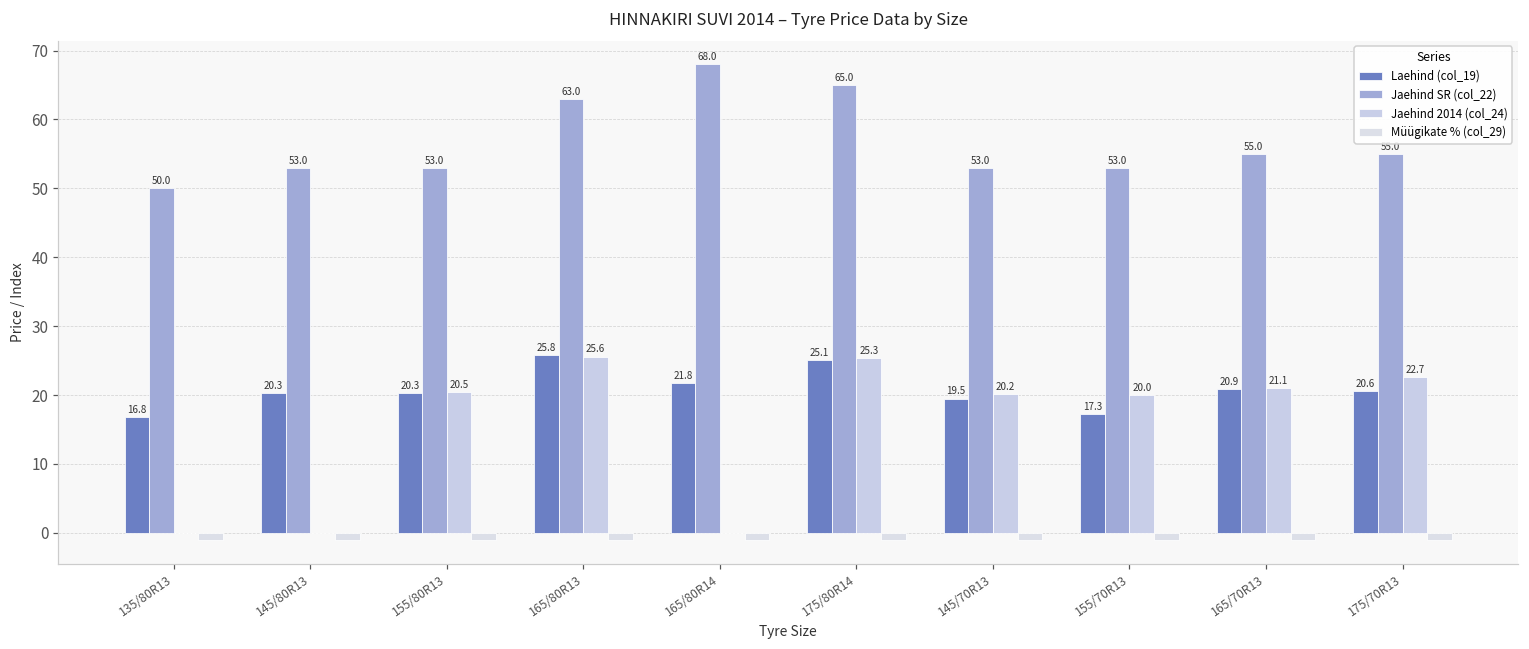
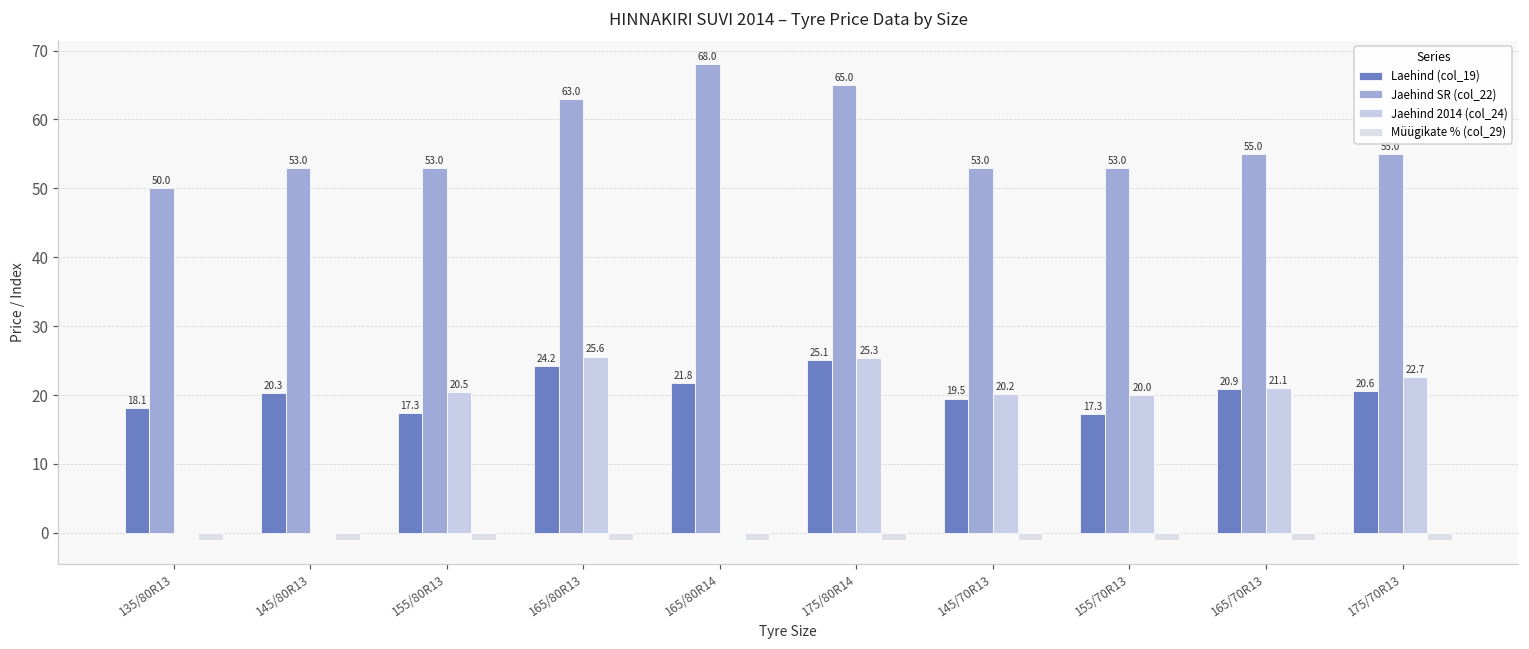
Laehind (col_19), 135/80R13: 16.8 -> 18.1
Laehind (col_19), 155/80R13: 20.3 -> 17.3
Laehind (col_19), 165/80R13: 25.8 -> 24.2
